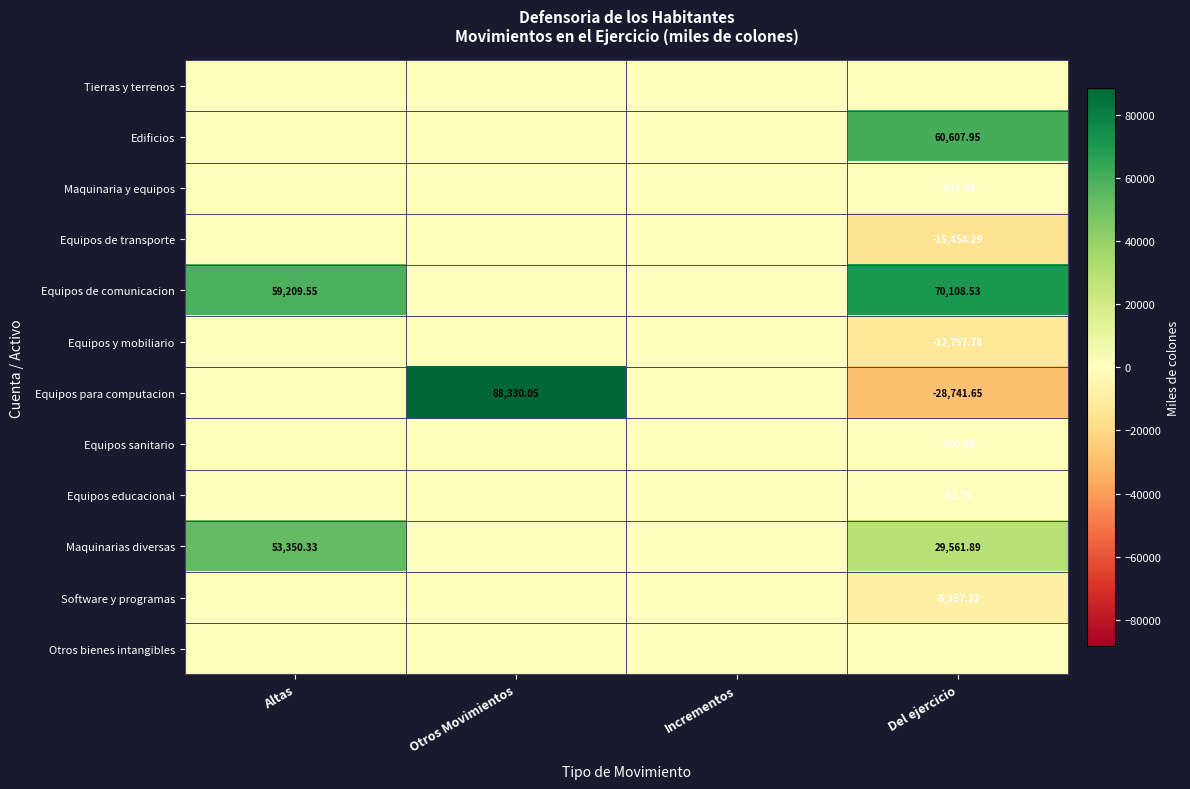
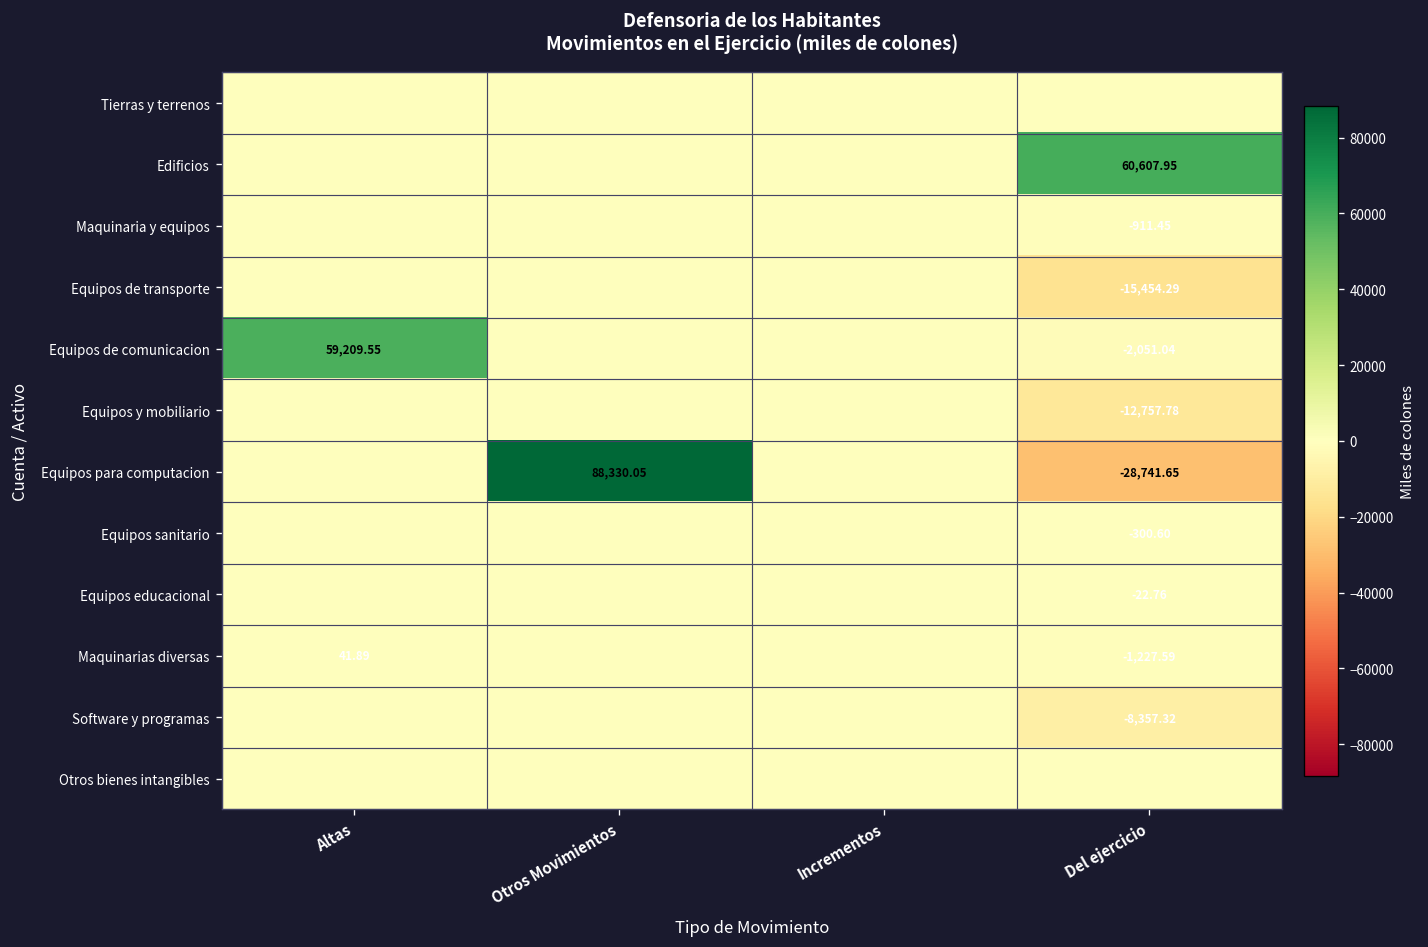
Equipos de comunicacion, Del ejercicio: 70,108.53 -> -2,051.04
Maquinarias diversas, Altas: 53,350.33 -> 41.89
Maquinarias diversas, Del ejercicio: 29,561.89 -> -1,227.59
